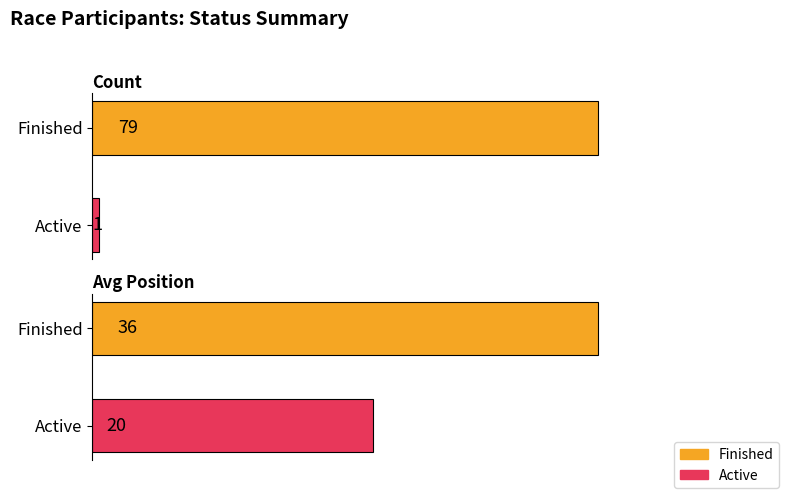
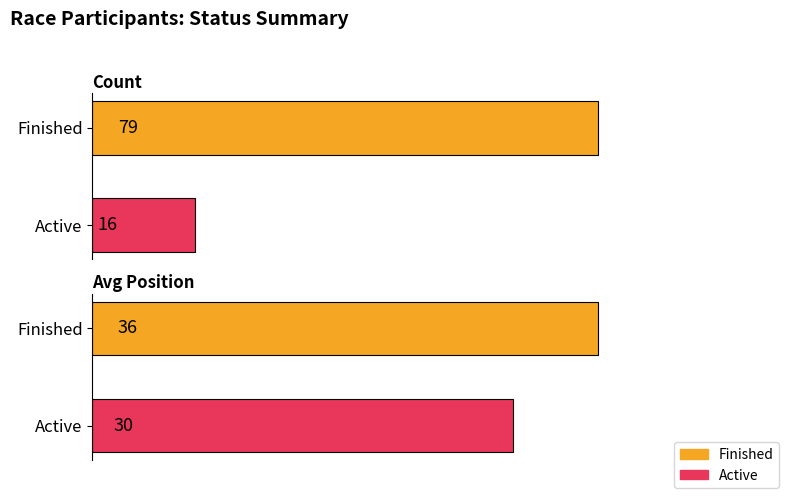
Count, Active: 1 -> 16
Avg Position, Active: 20 -> 30
